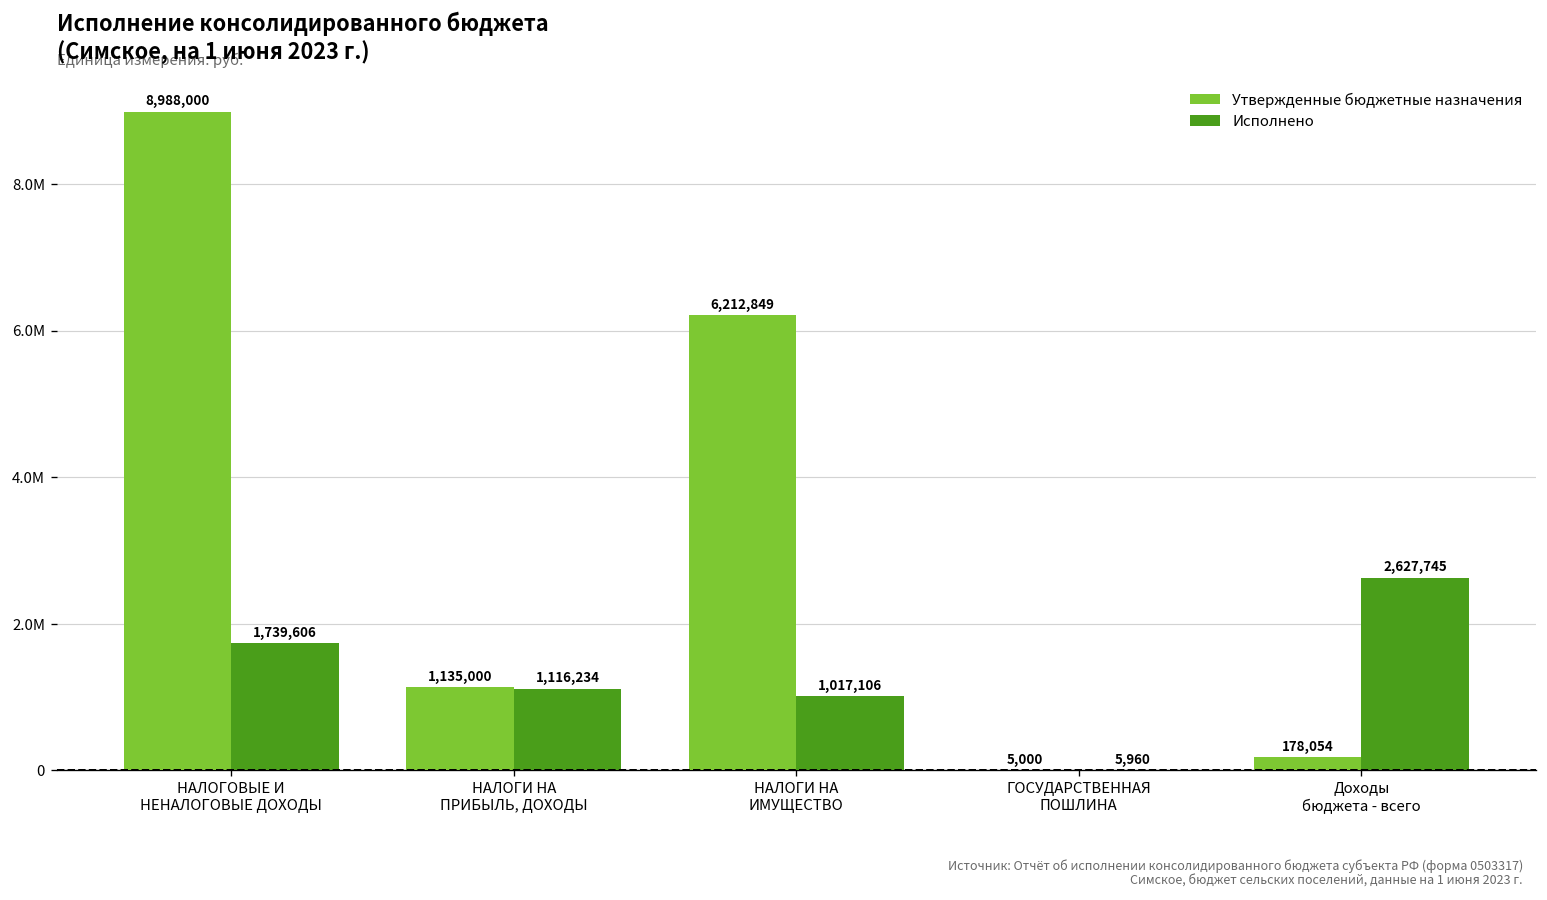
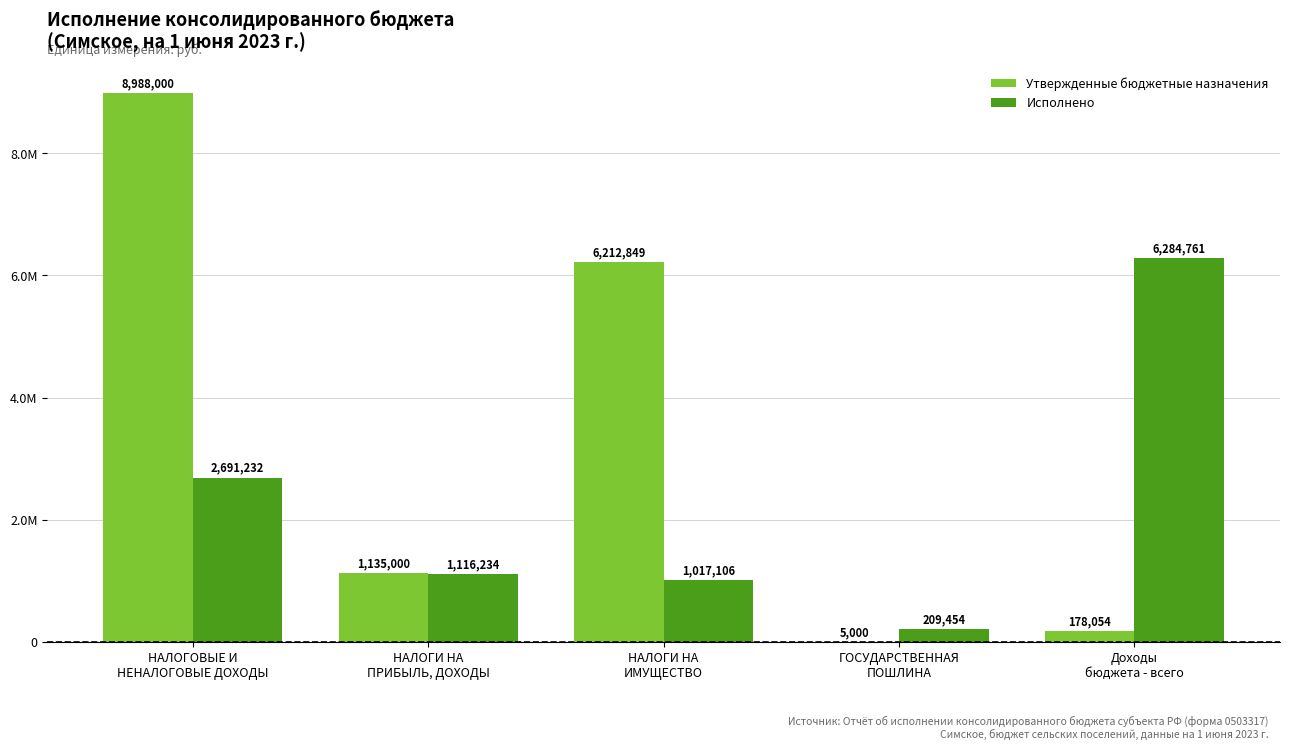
Исполнено, НАЛОГОВЫЕ И НЕНАЛОГОВЫЕ ДОХОДЫ: 1,739,606 -> 2,691,232
Исполнено, ГОСУДАРСТВЕННАЯ ПОШЛИНА: 5,960 -> 209,454
Исполнено, Доходы бюджета - всего: 2,627,745 -> 6,284,761
